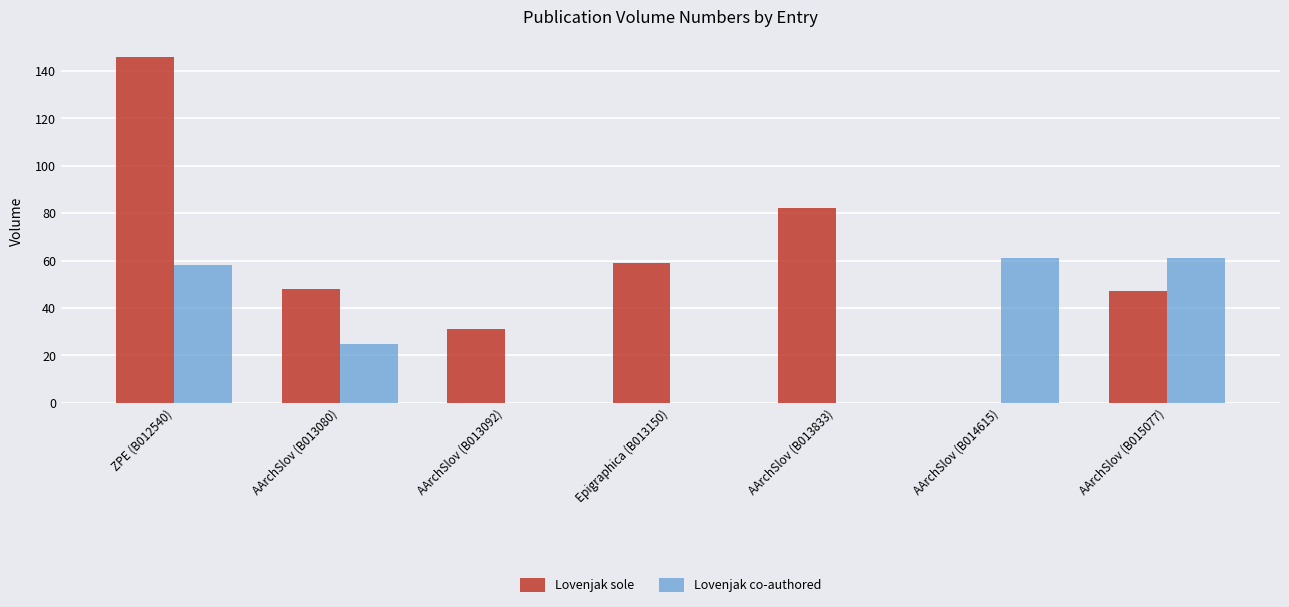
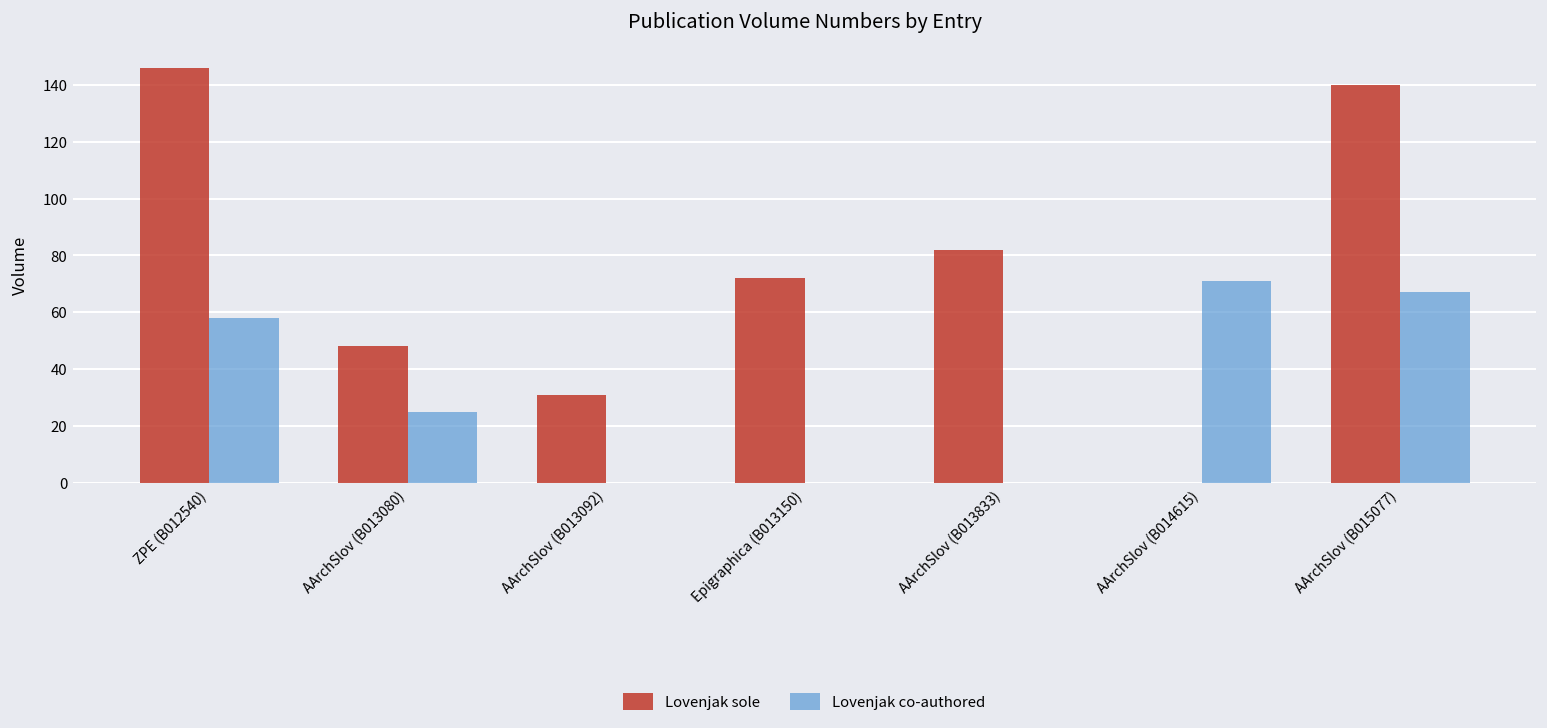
Lovenjak sole, Epigraphica (B013150): 59 -> 72
Lovenjak co-authored, AArchSlov (B014615): 61 -> 71
Lovenjak sole, AArchSlov (B015077): 47 -> 140
Lovenjak co-authored, AArchSlov (B015077): 61 -> 67
